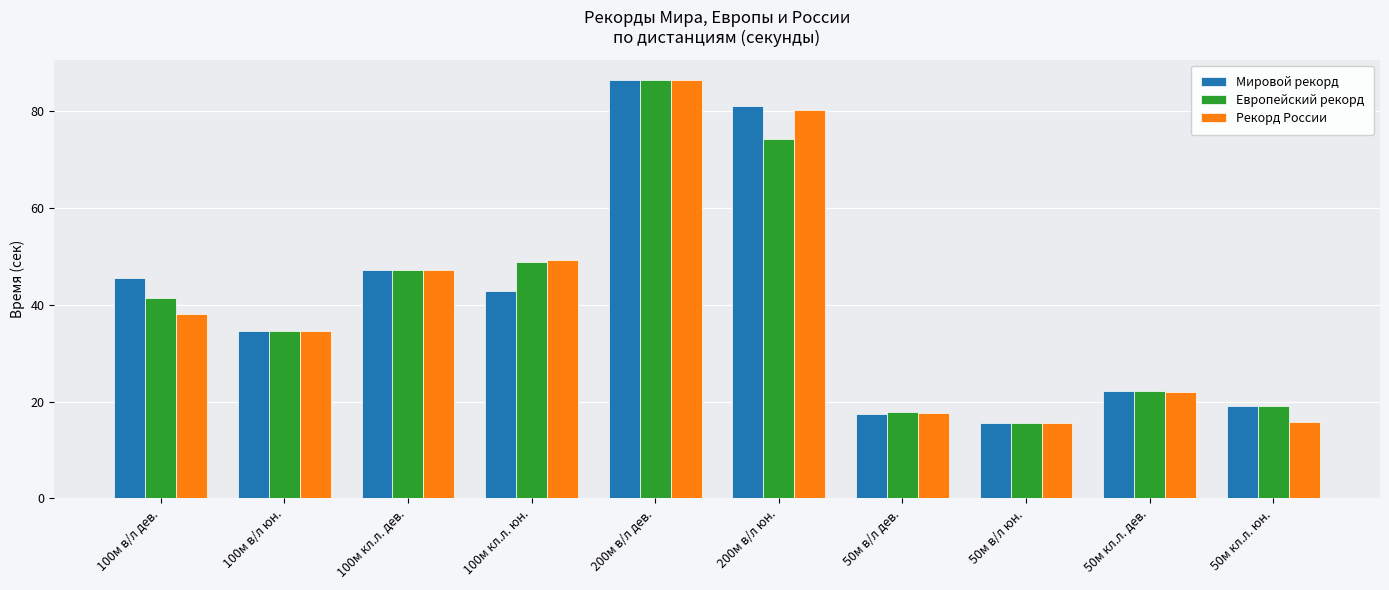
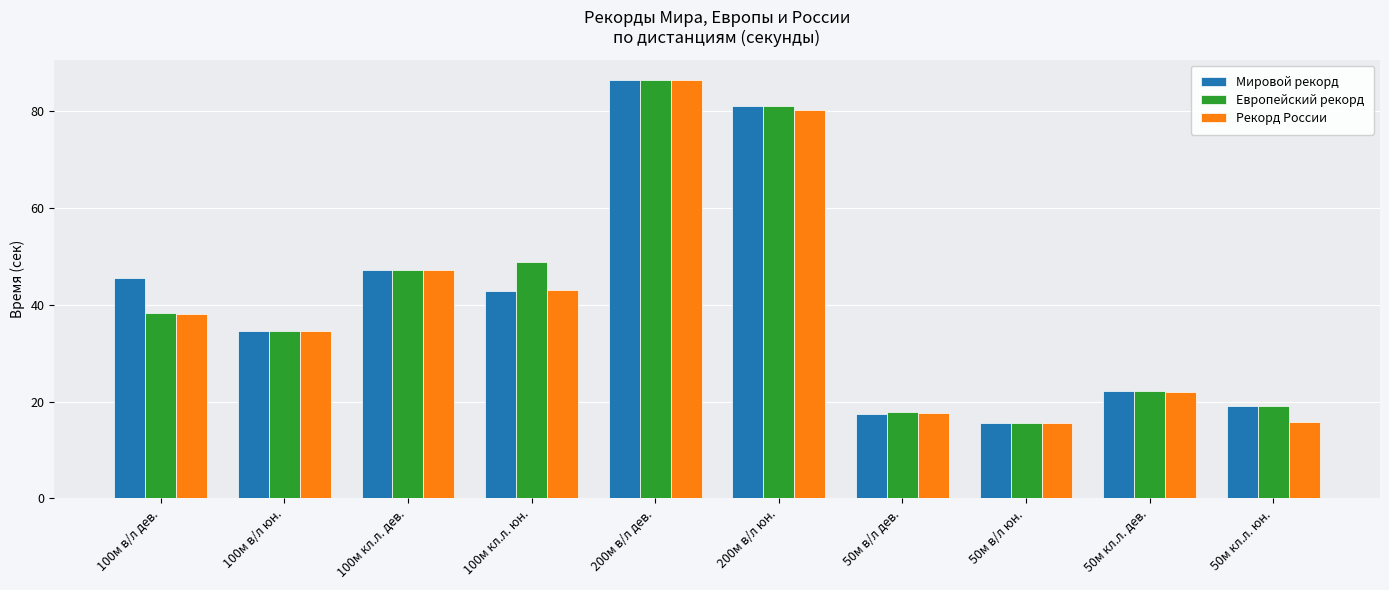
Европейский рекорд, 100м в/л дев.: 42 -> 38
Рекорд России, 100м кл.л. юн.: 49 -> 43
Европейский рекорд, 200м в/л юн.: 74 -> 81
